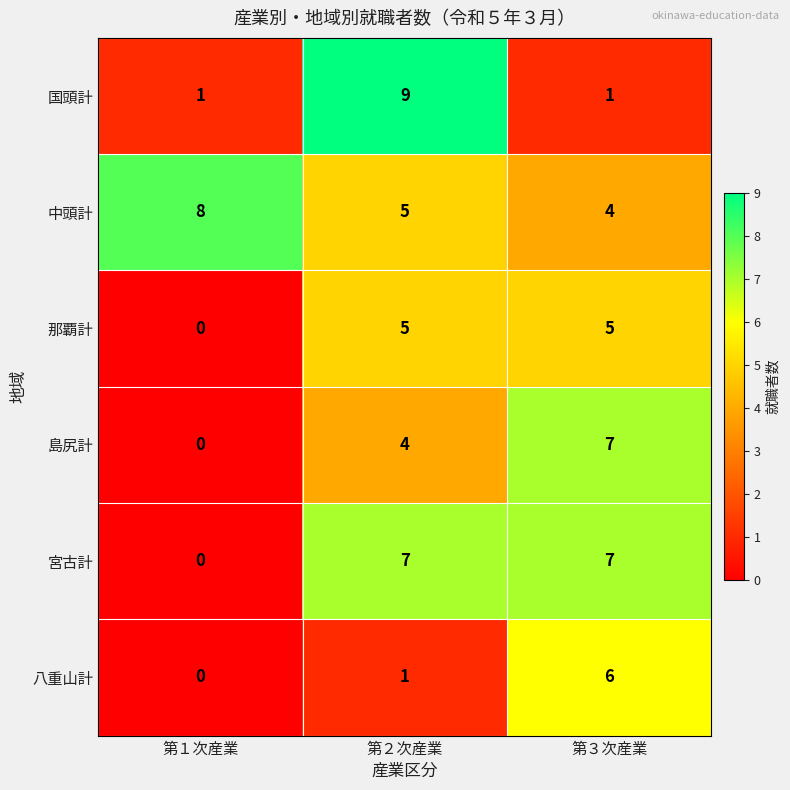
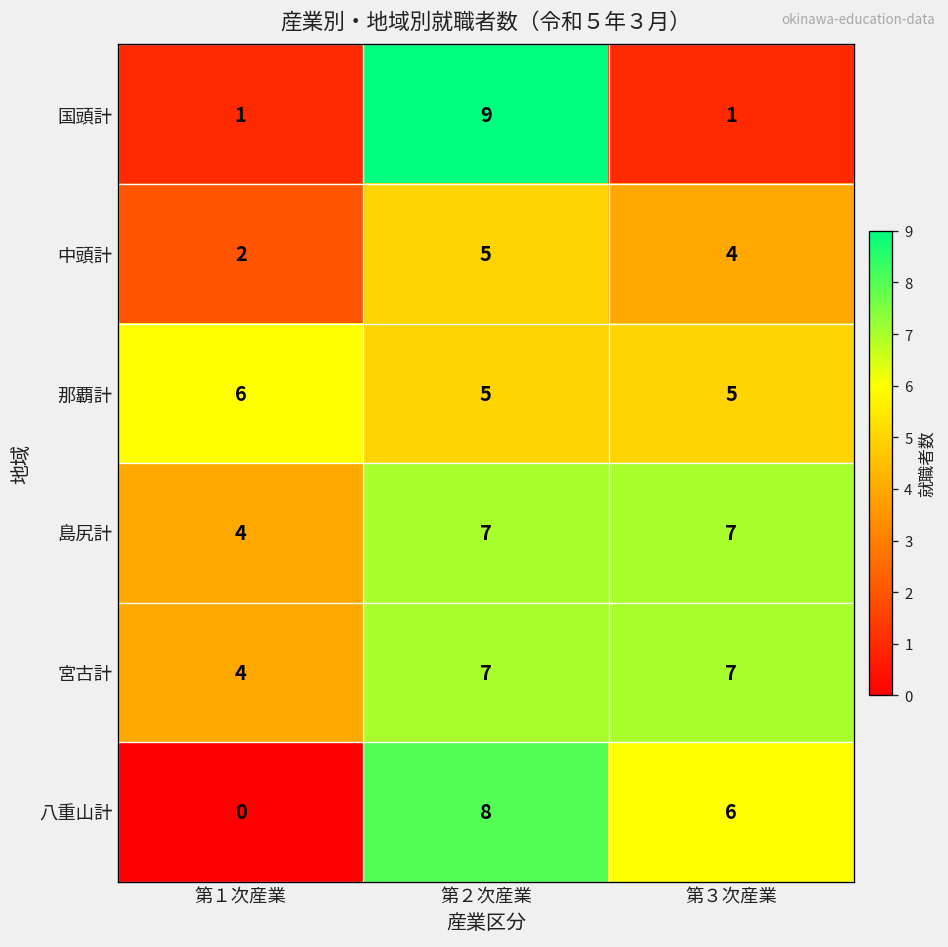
中頭計, 第１次産業: 8 -> 2
那覇計, 第１次産業: 0 -> 6
島尻計, 第１次産業: 0 -> 4
島尻計, 第２次産業: 4 -> 7
宮古計, 第１次産業: 0 -> 4
八重山計, 第２次産業: 1 -> 8
